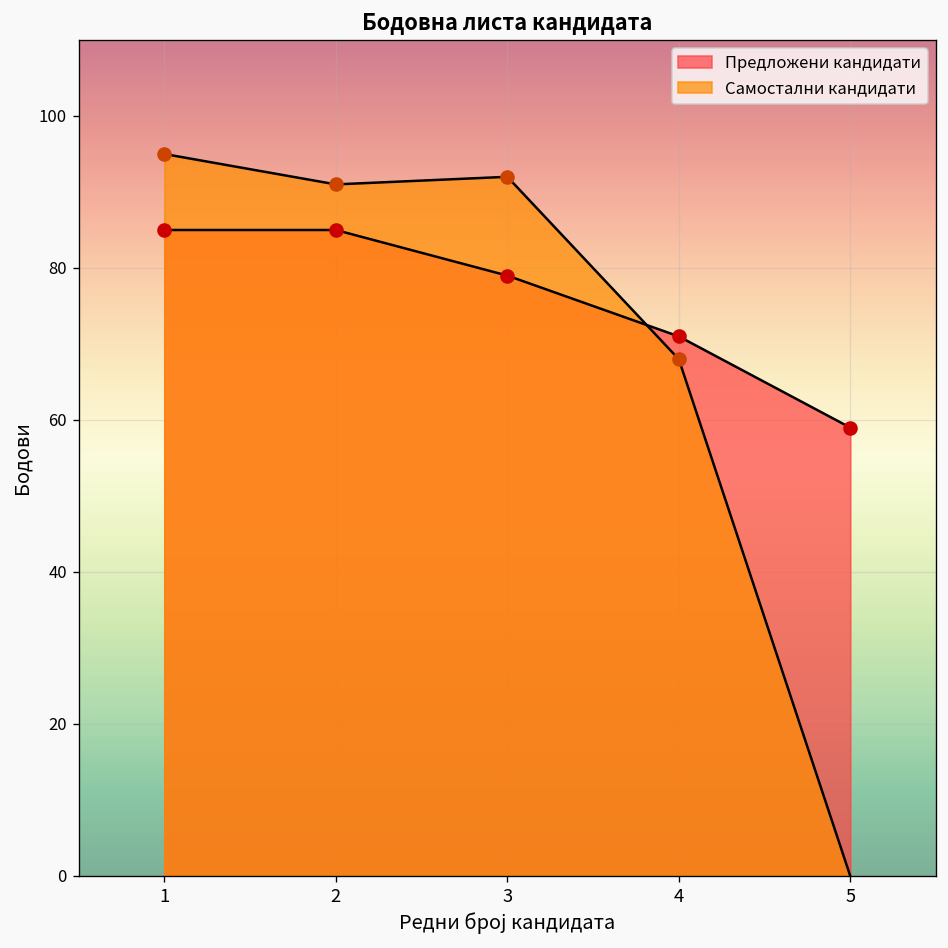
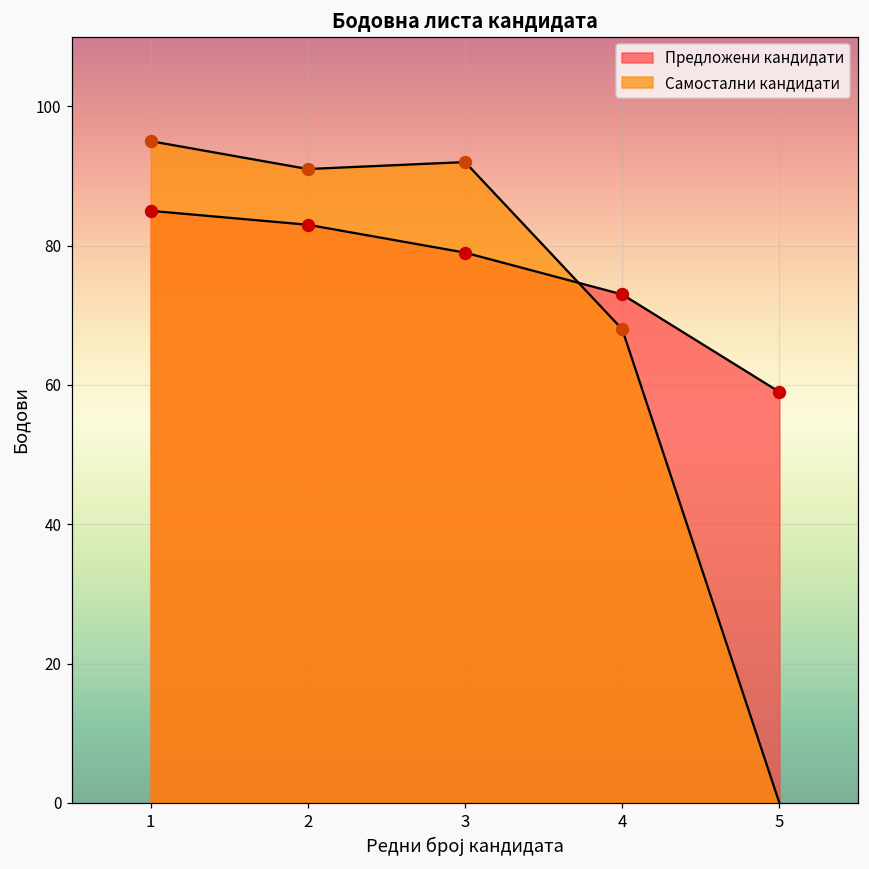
Предложени кандидати, 2: 85 -> 83
Предложени кандидати, 4: 71 -> 73
